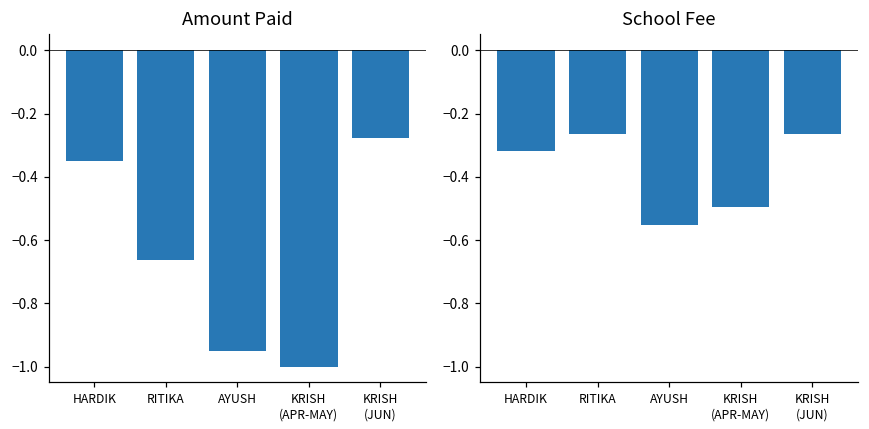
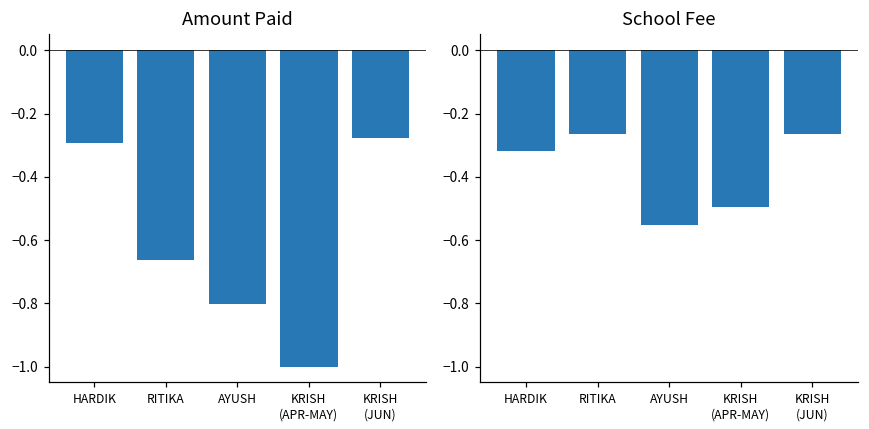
Amount Paid, HARDIK: -0.35 -> -0.29
Amount Paid, AYUSH: -0.95 -> -0.80
